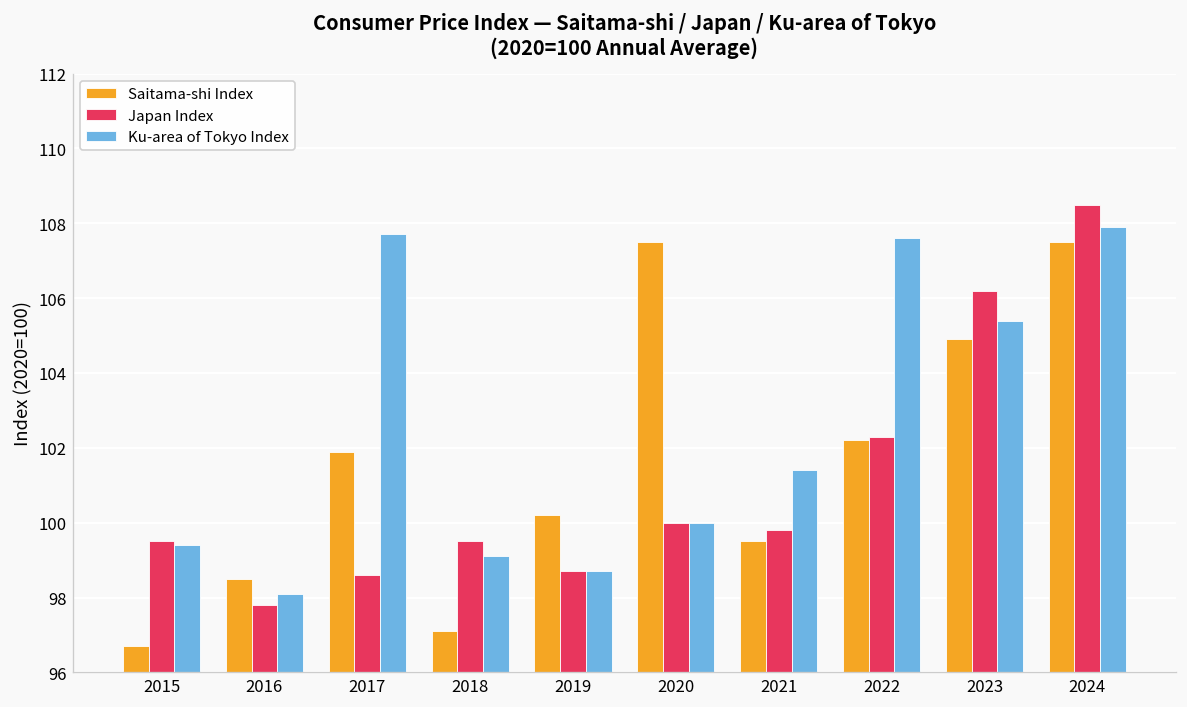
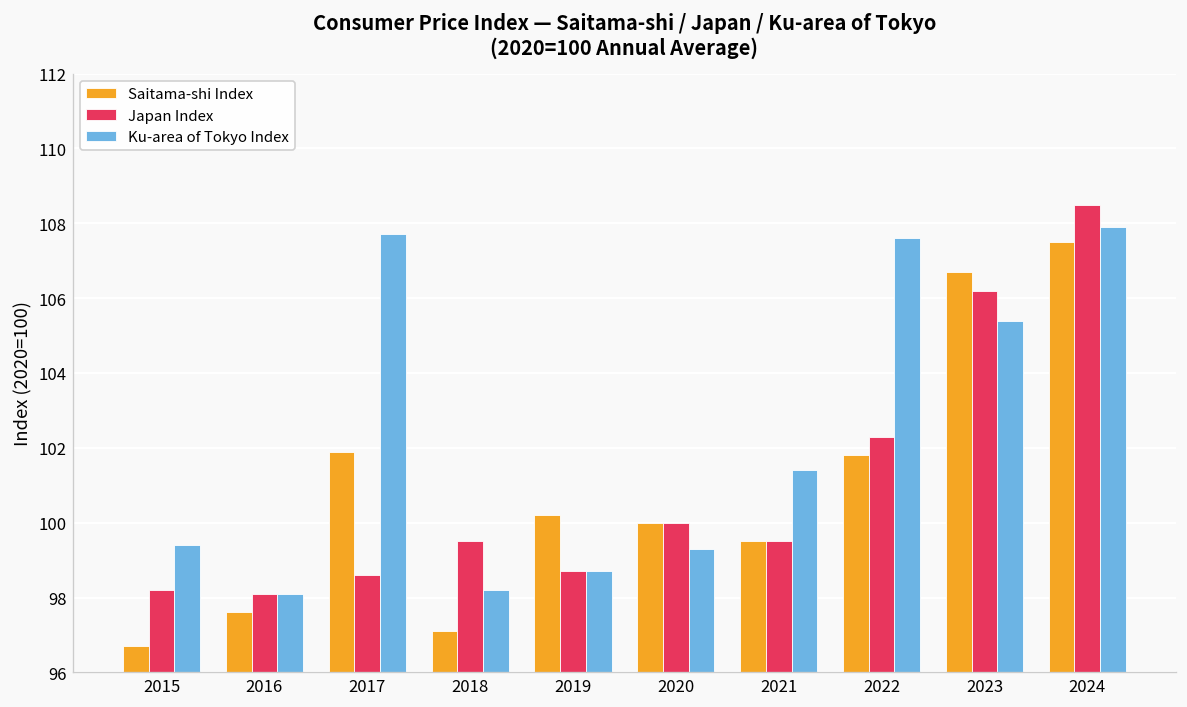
Japan Index, 2015: 99.5 -> 98.2
Saitama-shi Index, 2016: 98.5 -> 97.6
Japan Index, 2016: 97.8 -> 98.1
Ku-area of Tokyo Index, 2018: 99.1 -> 98.2
Saitama-shi Index, 2020: 107.5 -> 100.0
Ku-area of Tokyo Index, 2020: 100.0 -> 99.3
Japan Index, 2021: 99.8 -> 99.5
Saitama-shi Index, 2022: 102.2 -> 101.8
Saitama-shi Index, 2023: 104.9 -> 106.7
